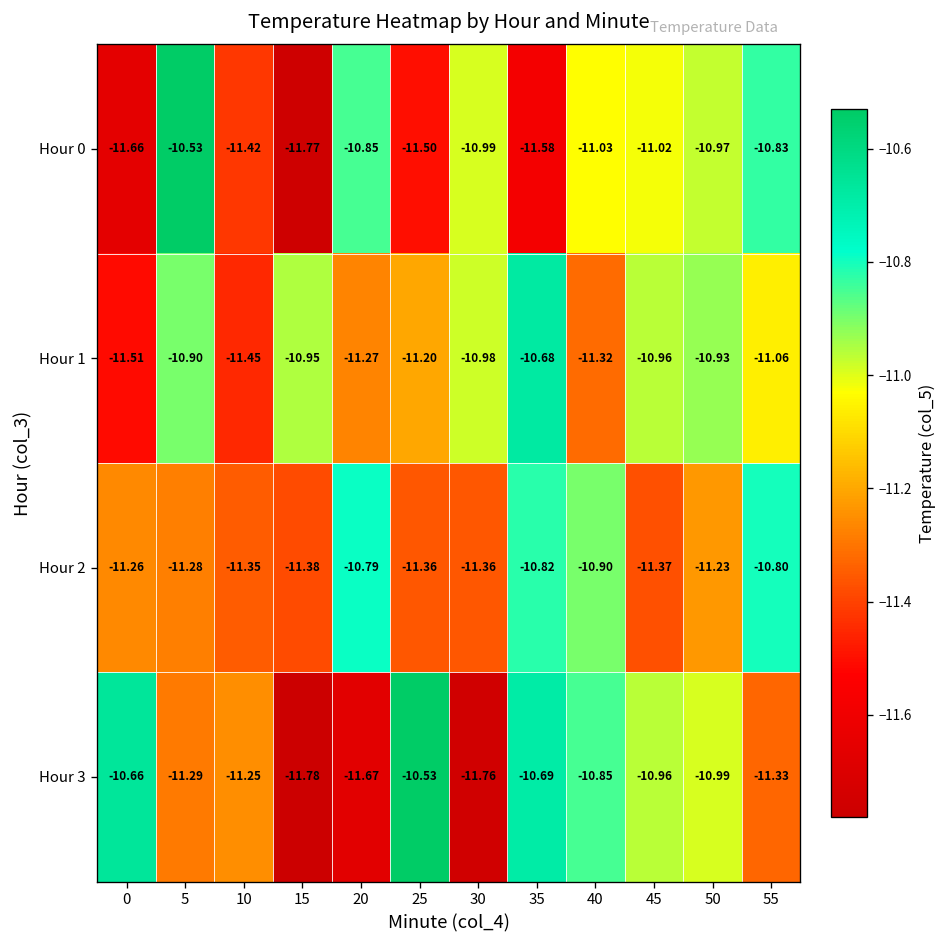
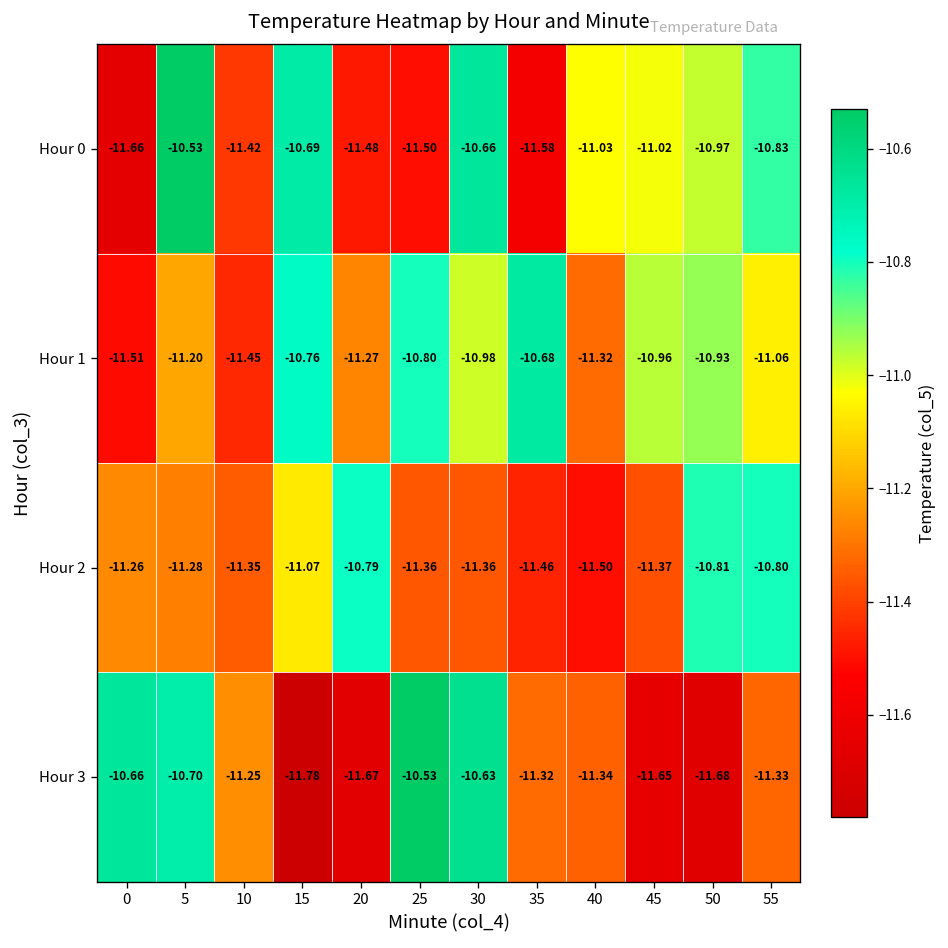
Hour 0, 15: -11.77 -> -10.69
Hour 0, 20: -10.85 -> -11.48
Hour 0, 30: -10.99 -> -10.66
Hour 1, 5: -10.90 -> -11.20
Hour 1, 15: -10.95 -> -10.76
Hour 1, 25: -11.20 -> -10.80
Hour 2, 15: -11.38 -> -11.07
Hour 2, 35: -10.82 -> -11.46
Hour 2, 40: -10.90 -> -11.50
Hour 2, 50: -11.23 -> -10.81
Hour 3, 5: -11.29 -> -10.70
Hour 3, 30: -11.76 -> -10.63
Hour 3, 35: -10.69 -> -11.32
Hour 3, 40: -10.85 -> -11.34
Hour 3, 45: -10.96 -> -11.65
Hour 3, 50: -10.99 -> -11.68
